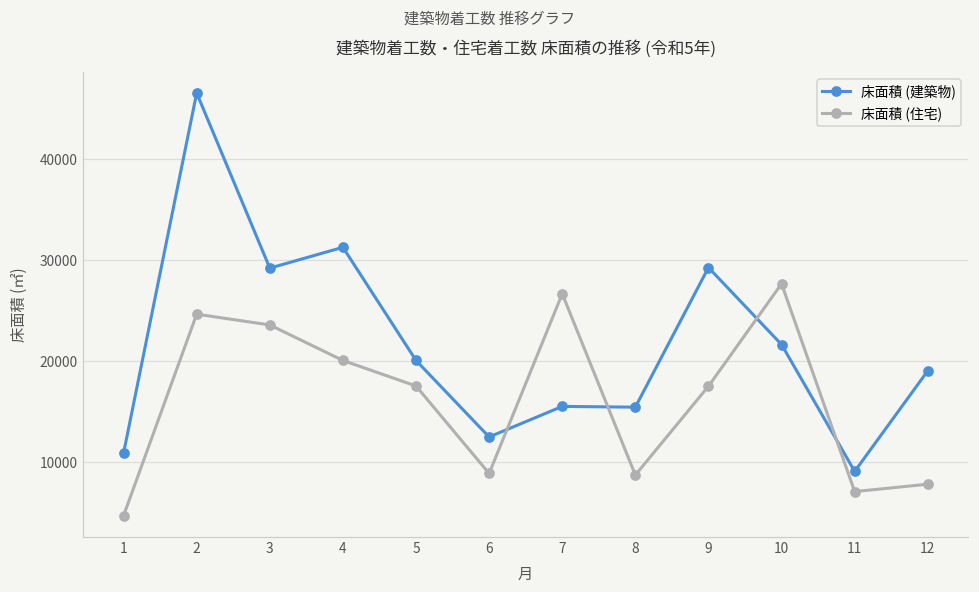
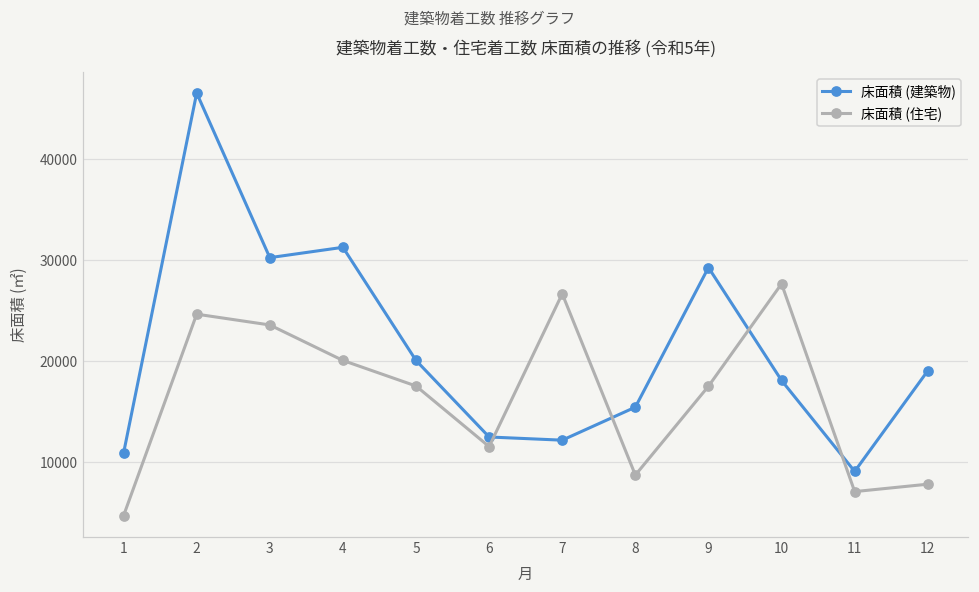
床面積 (建築物), 3: 29000 -> 30000
床面積 (住宅), 6: 9000 -> 12000
床面積 (建築物), 7: 16000 -> 12000
床面積 (建築物), 10: 22000 -> 18000
